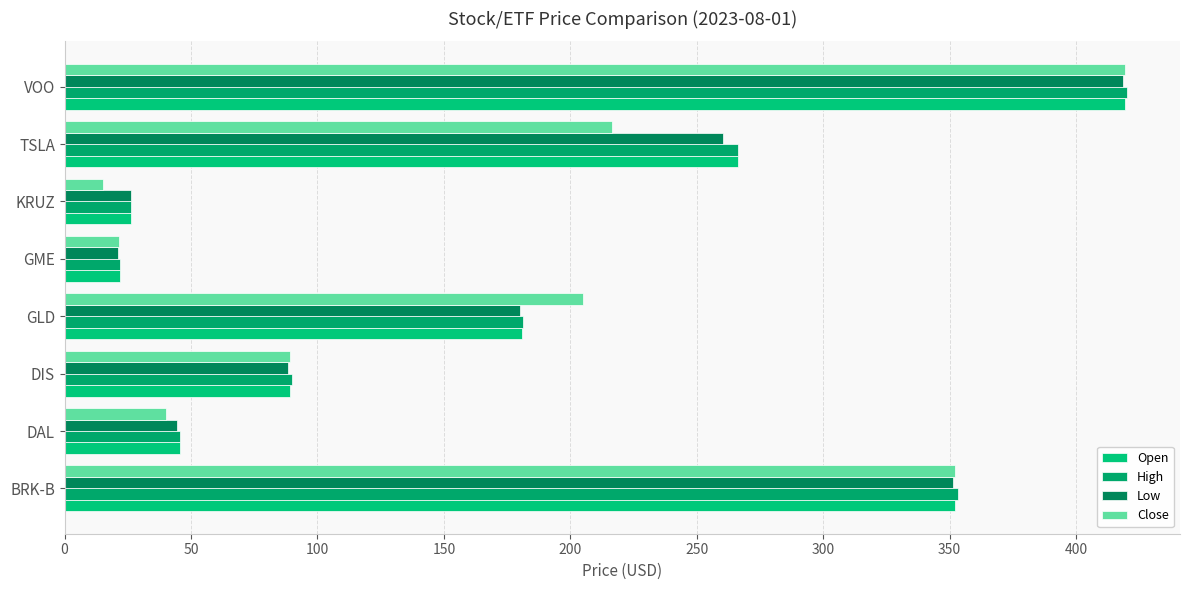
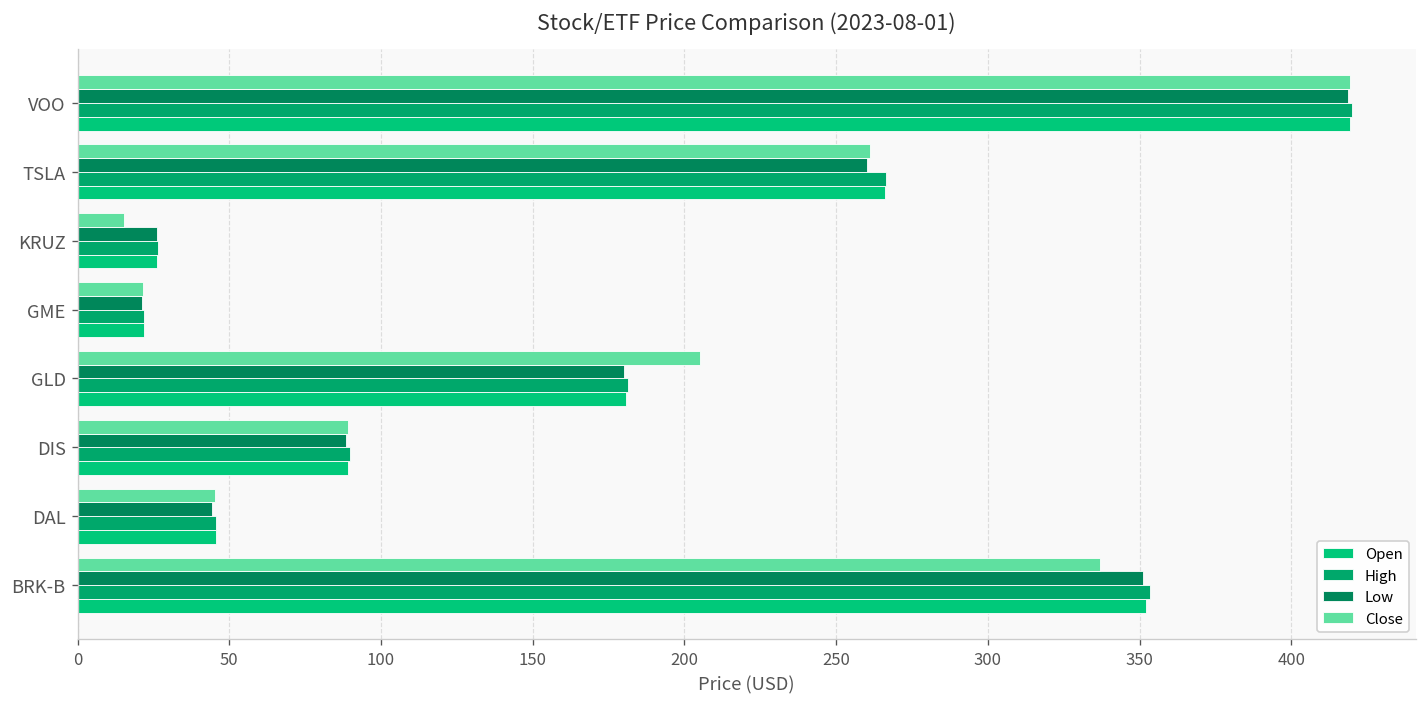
Close, TSLA: 216 -> 261
Close, DAL: 40 -> 45
Close, BRK-B: 352 -> 337
